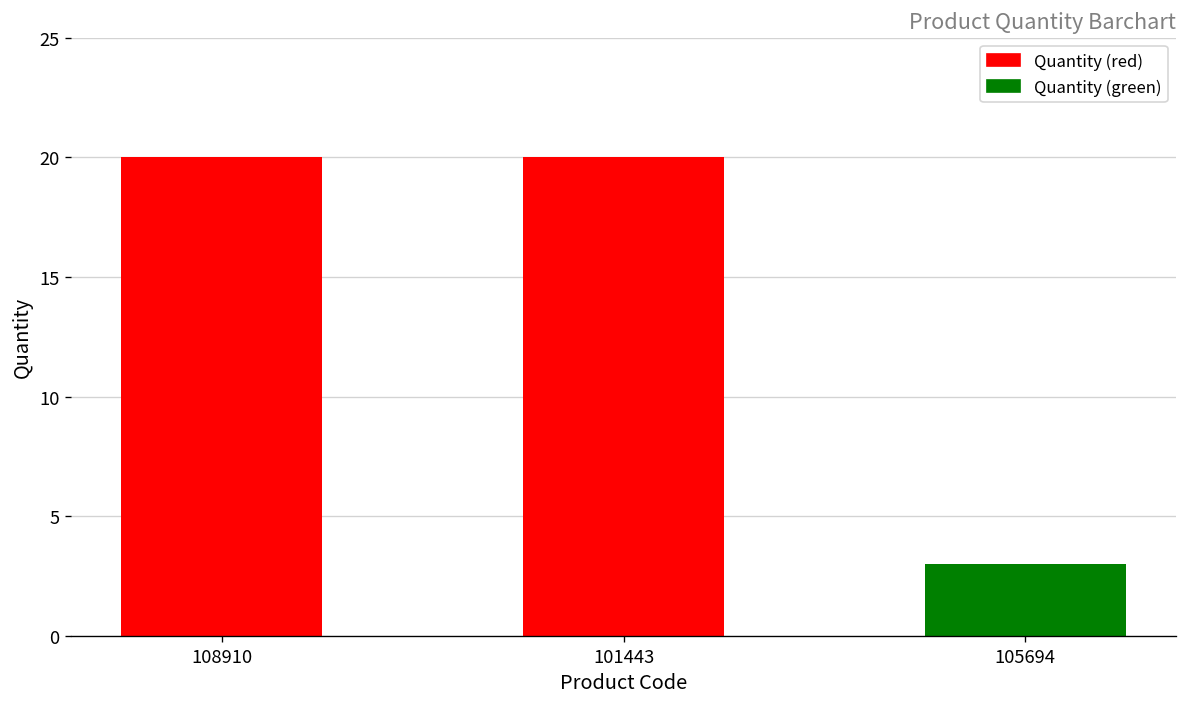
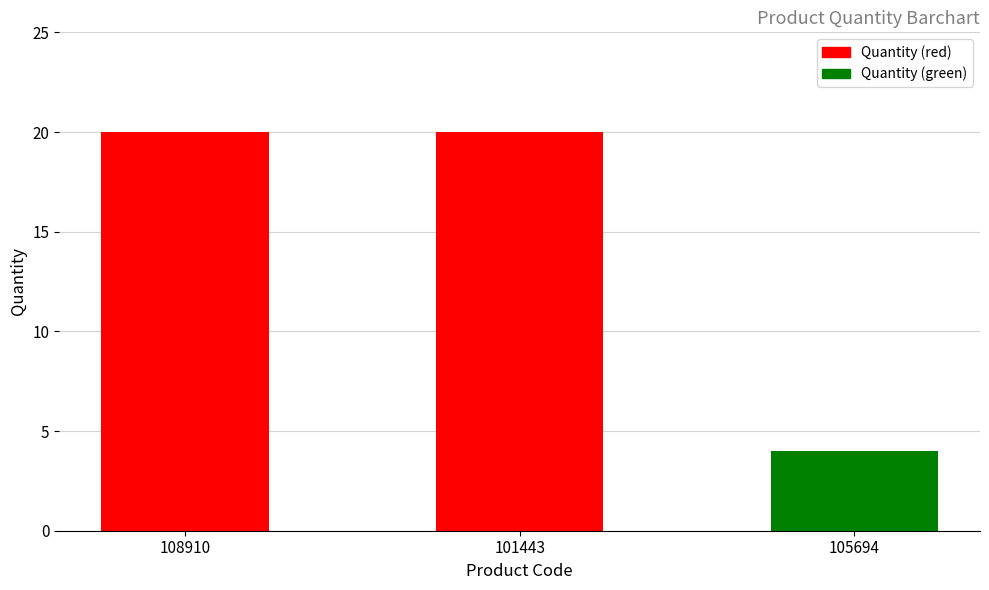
105694: 3 -> 4
